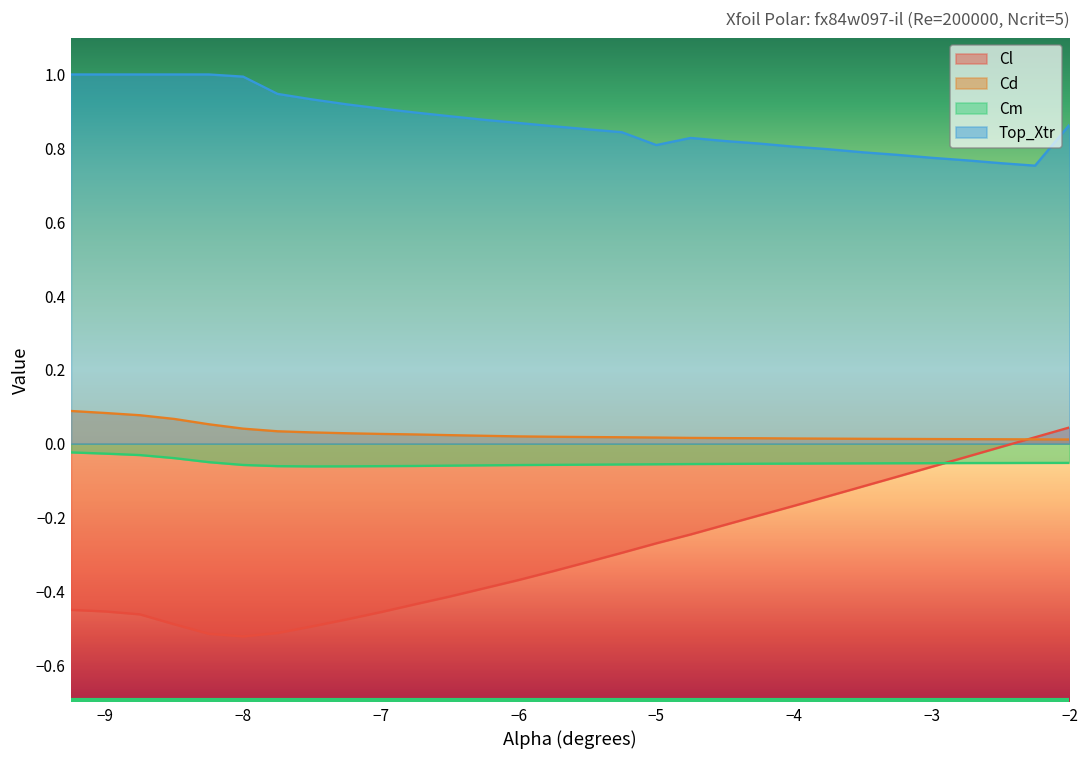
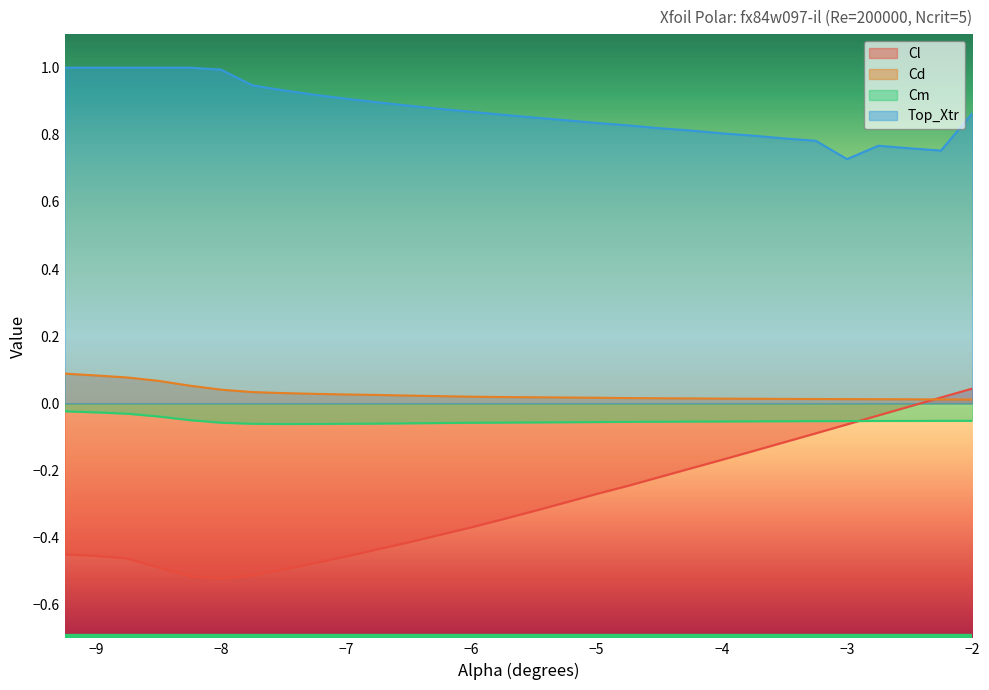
Top_Xtr, −5: 0.81 -> 0.84
Top_Xtr, −3: 0.77 -> 0.73
